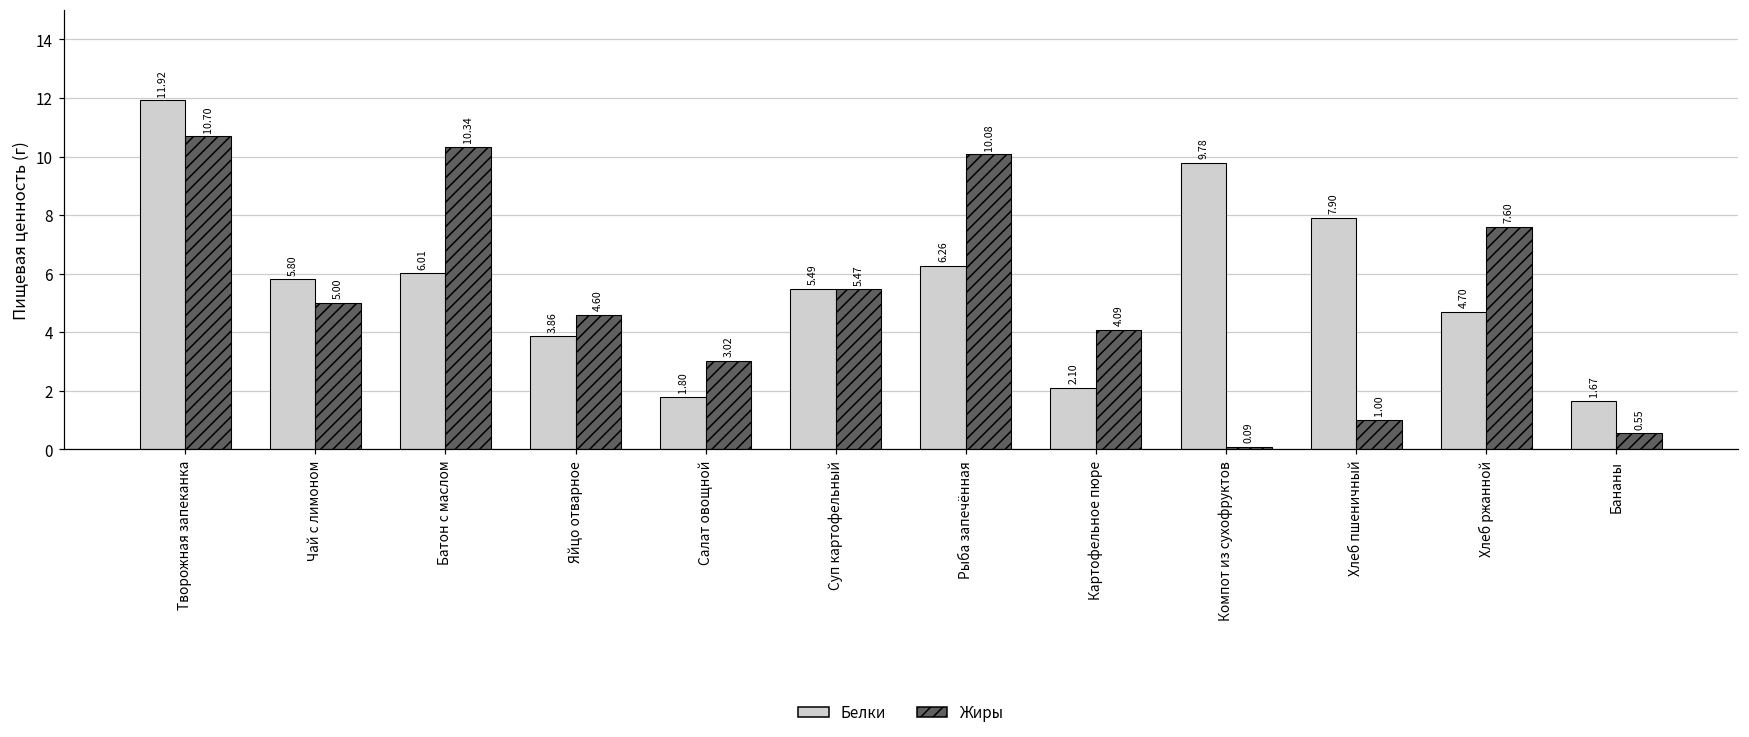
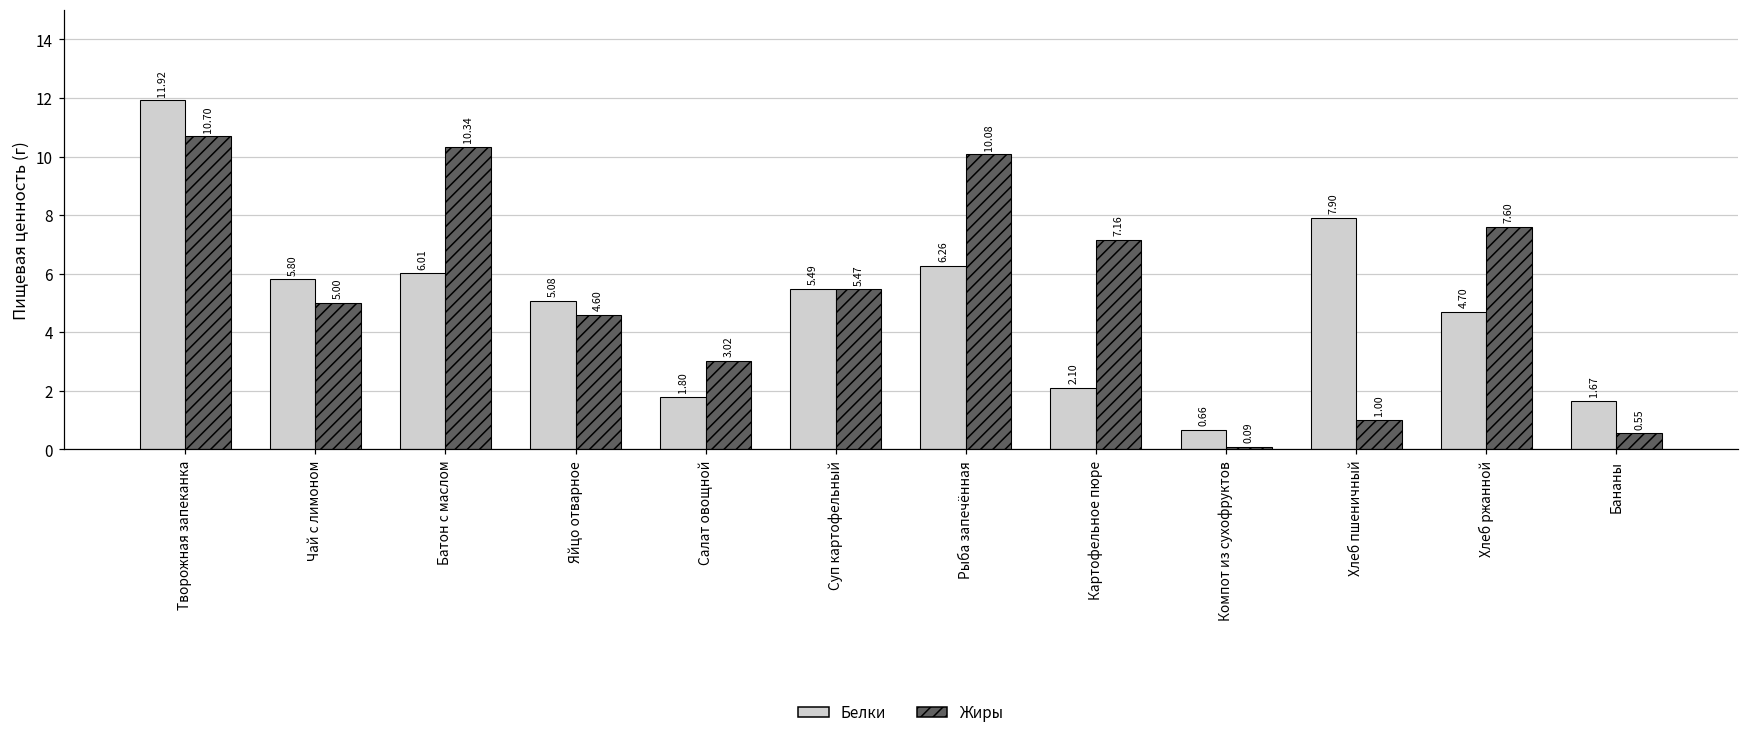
Белки, Яйцо отварное: 3.86 -> 5.08
Жиры, Картофельное пюре: 4.09 -> 7.16
Белки, Компот из сухофруктов: 9.78 -> 0.66
